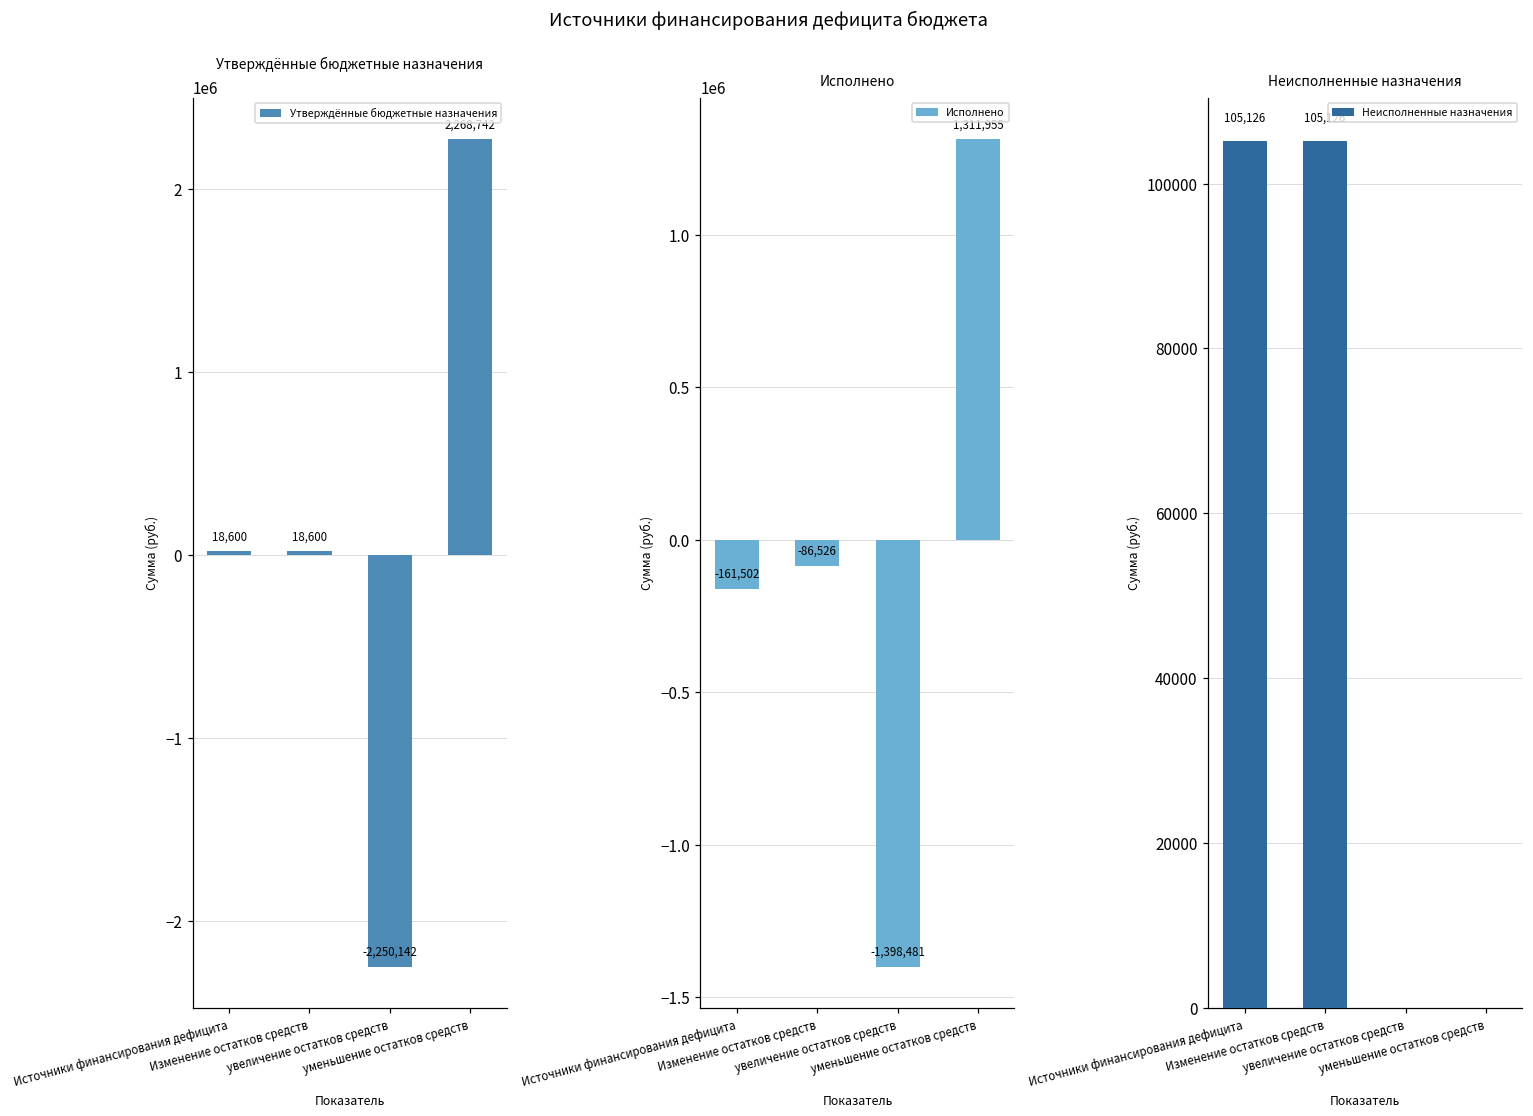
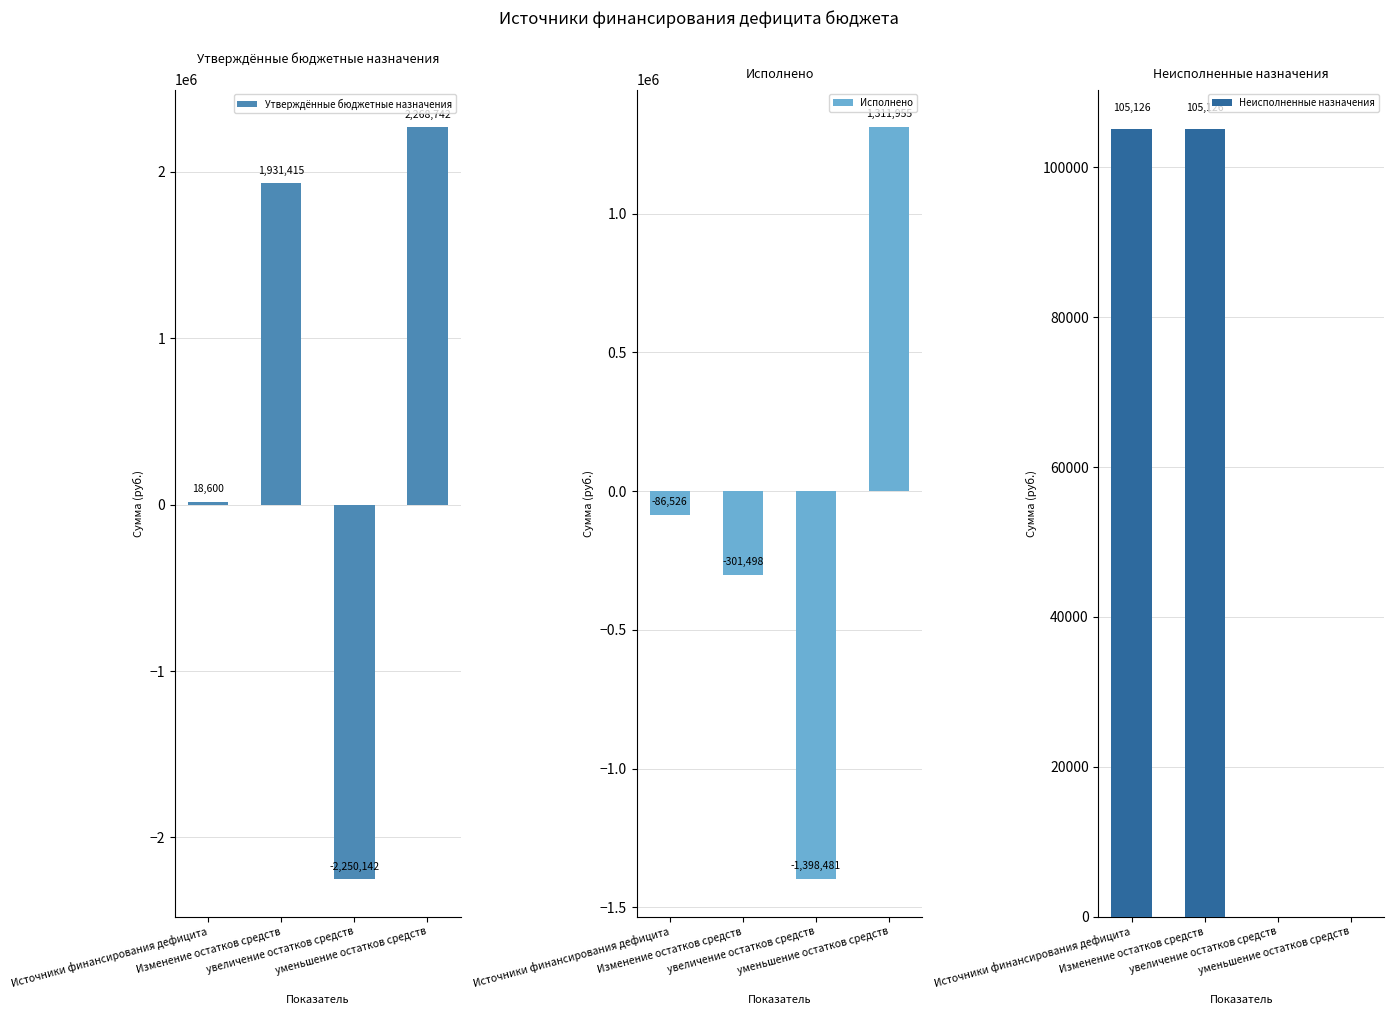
Утверждённые бюджетные назначения, Изменение остатков средств: 18,600 -> 1,931,415
Исполнено, Источники финансирования дефицита: -161,502 -> -86,526
Исполнено, Изменение остатков средств: -86,526 -> -301,498
